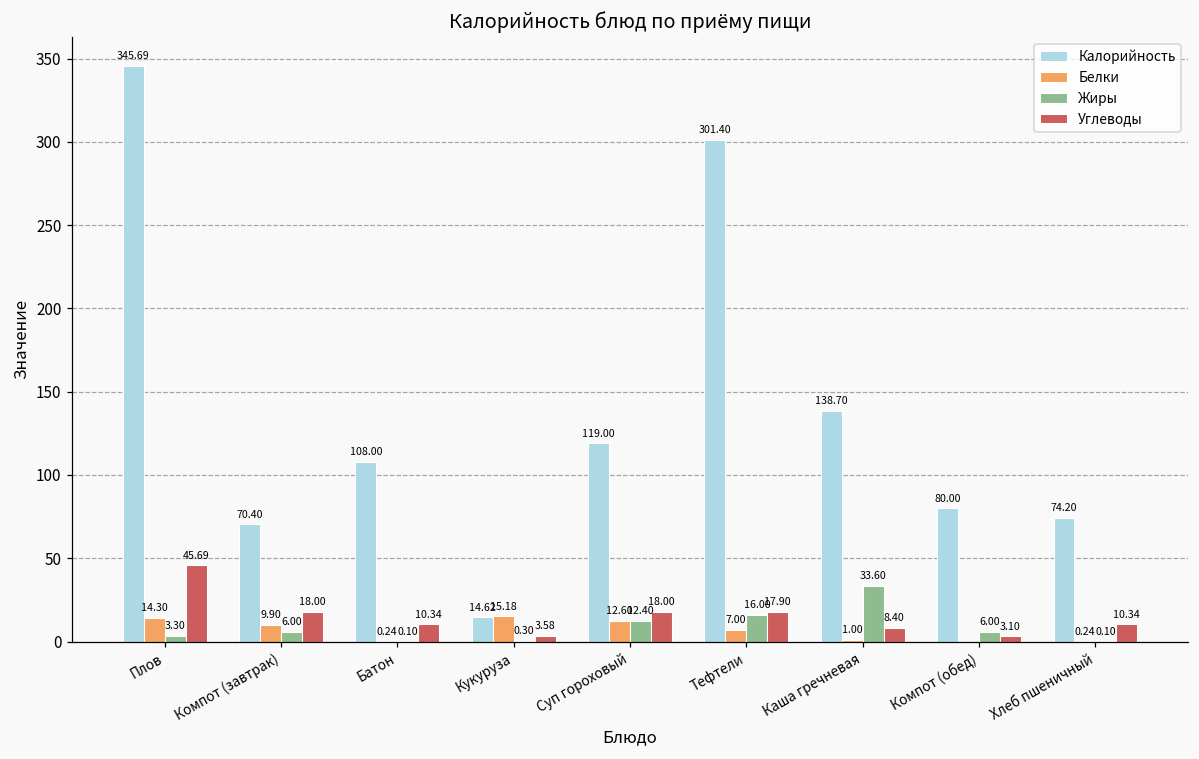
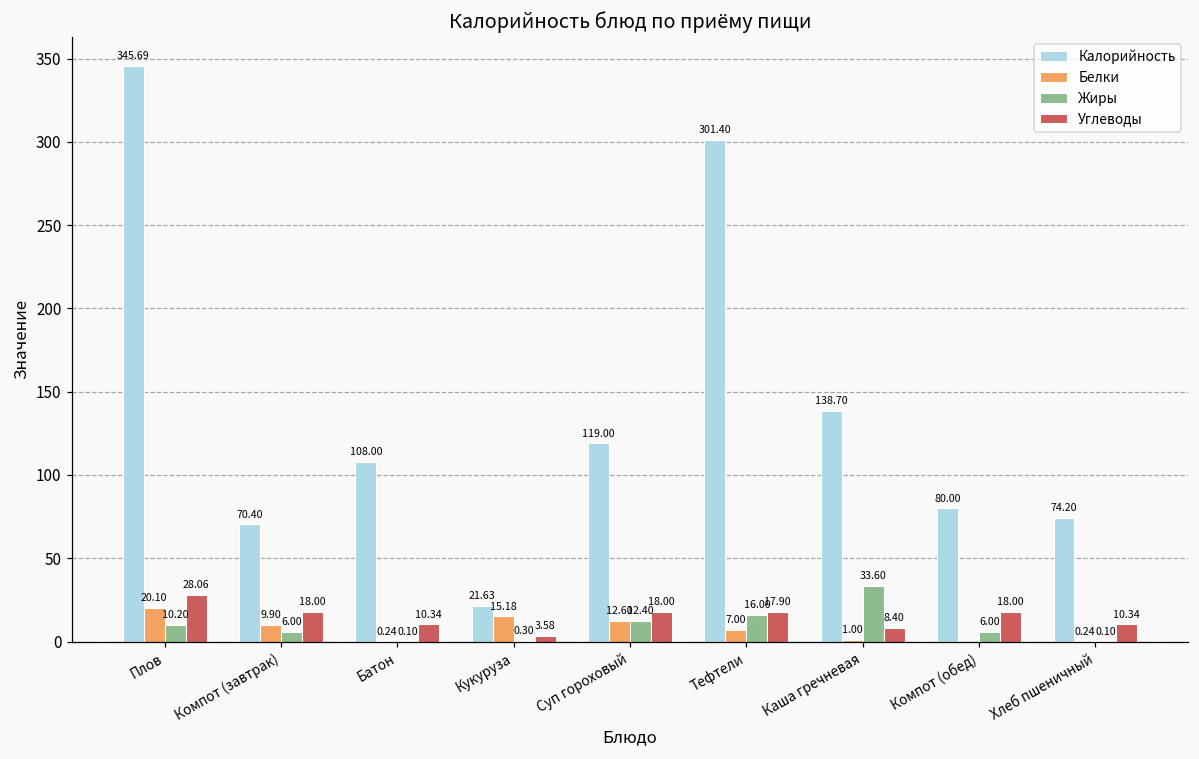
Белки, Плов: 14.30 -> 20.10
Жиры, Плов: 3.30 -> 10.20
Углеводы, Плов: 45.69 -> 28.06
Калорийность, Кукуруза: 14.62 -> 21.63
Углеводы, Компот (обед): 3.10 -> 18.00
